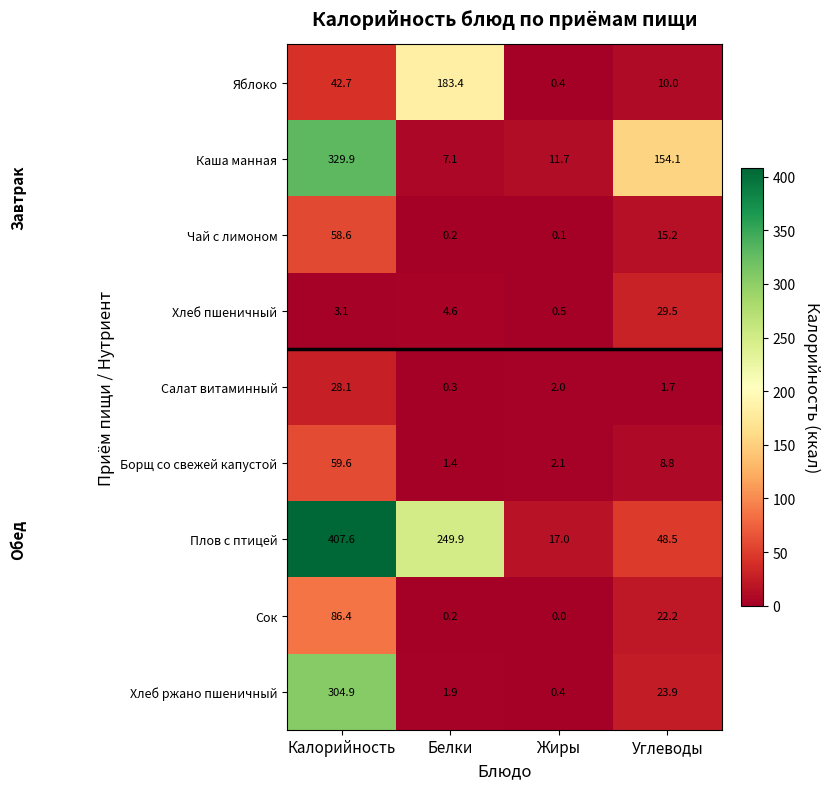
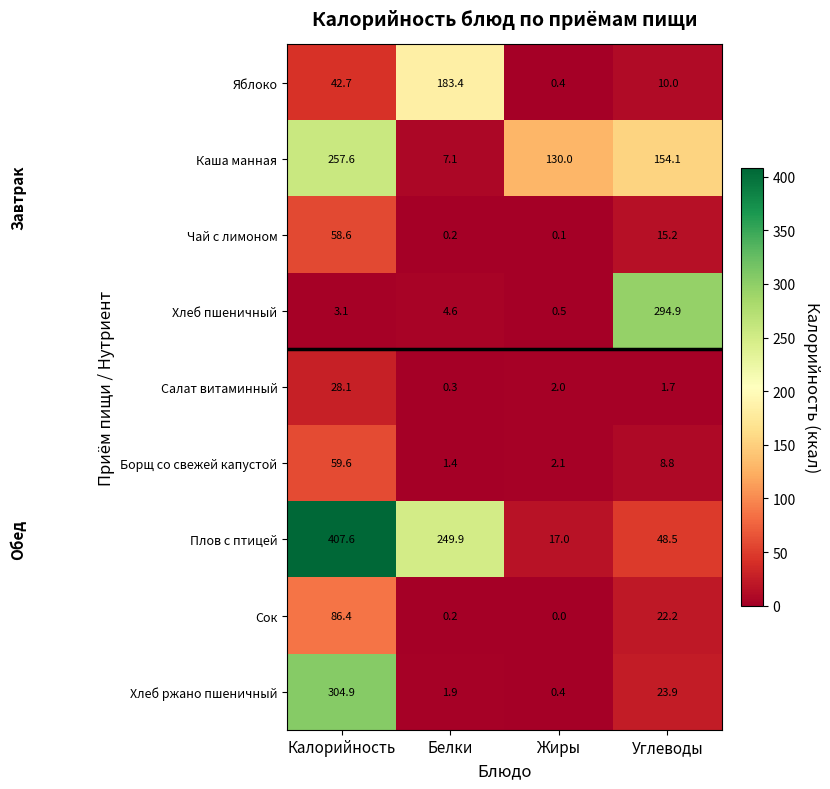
Каша манная, Калорийность: 329.9 -> 257.6
Каша манная, Жиры: 11.7 -> 130.0
Хлеб пшеничный, Углеводы: 29.5 -> 294.9
